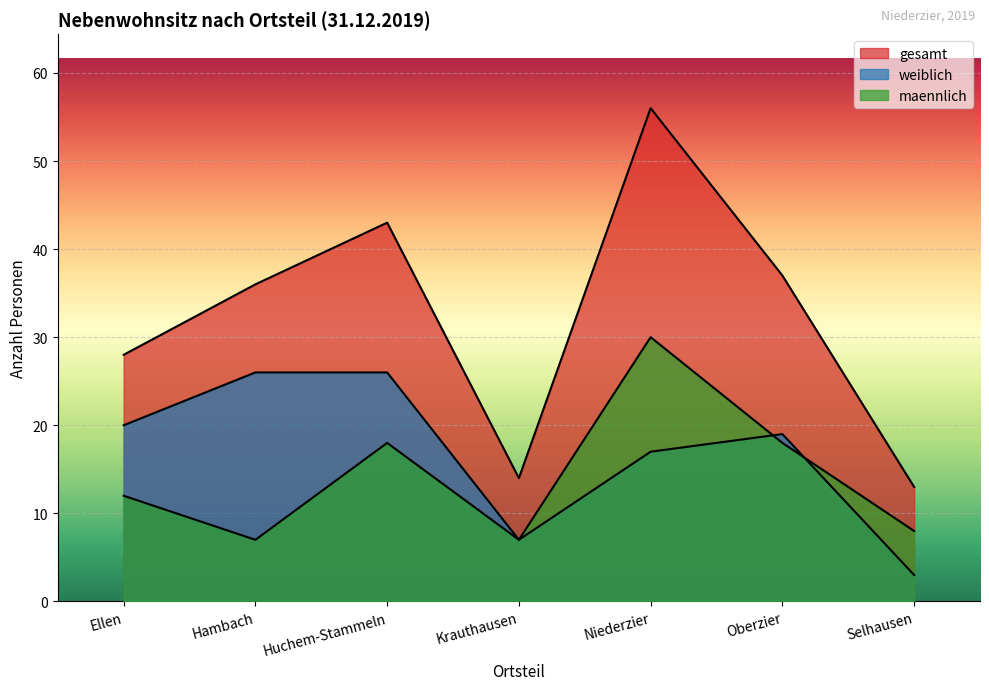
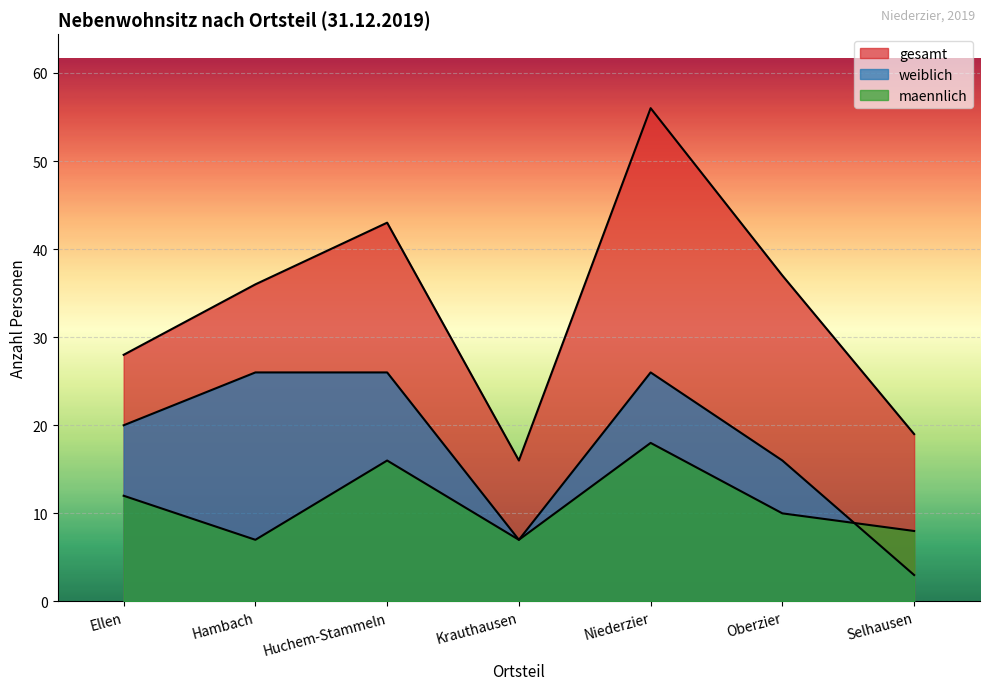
maennlich, Huchem-Stammeln: 18 -> 16
gesamt, Krauthausen: 14 -> 16
weiblich, Niederzier: 17 -> 26
maennlich, Niederzier: 30 -> 18
weiblich, Oberzier: 19 -> 16
maennlich, Oberzier: 18 -> 10
gesamt, Selhausen: 13 -> 19
